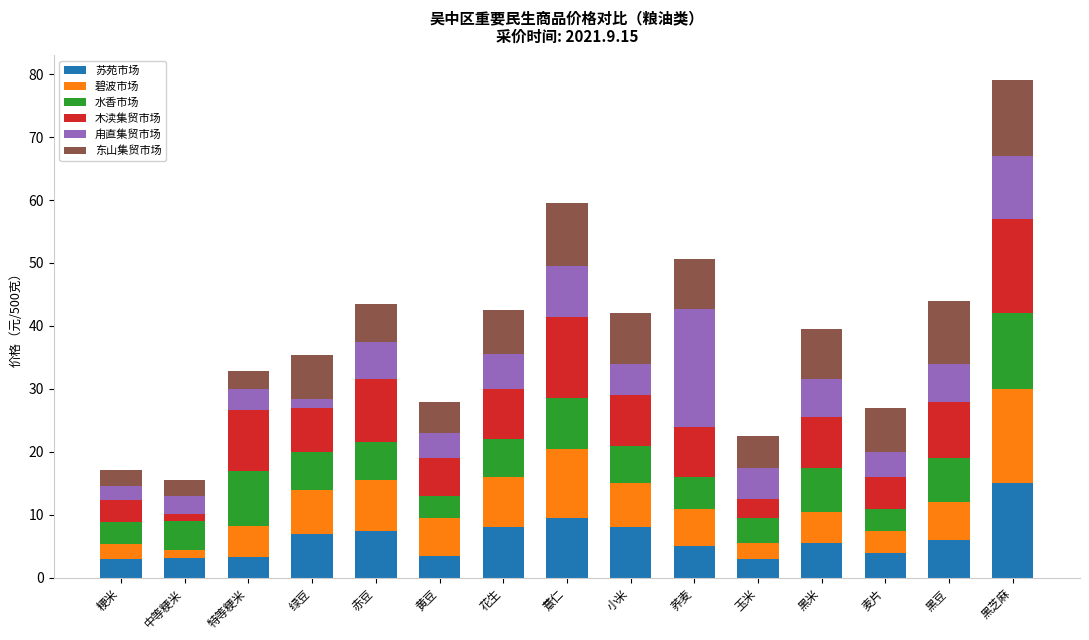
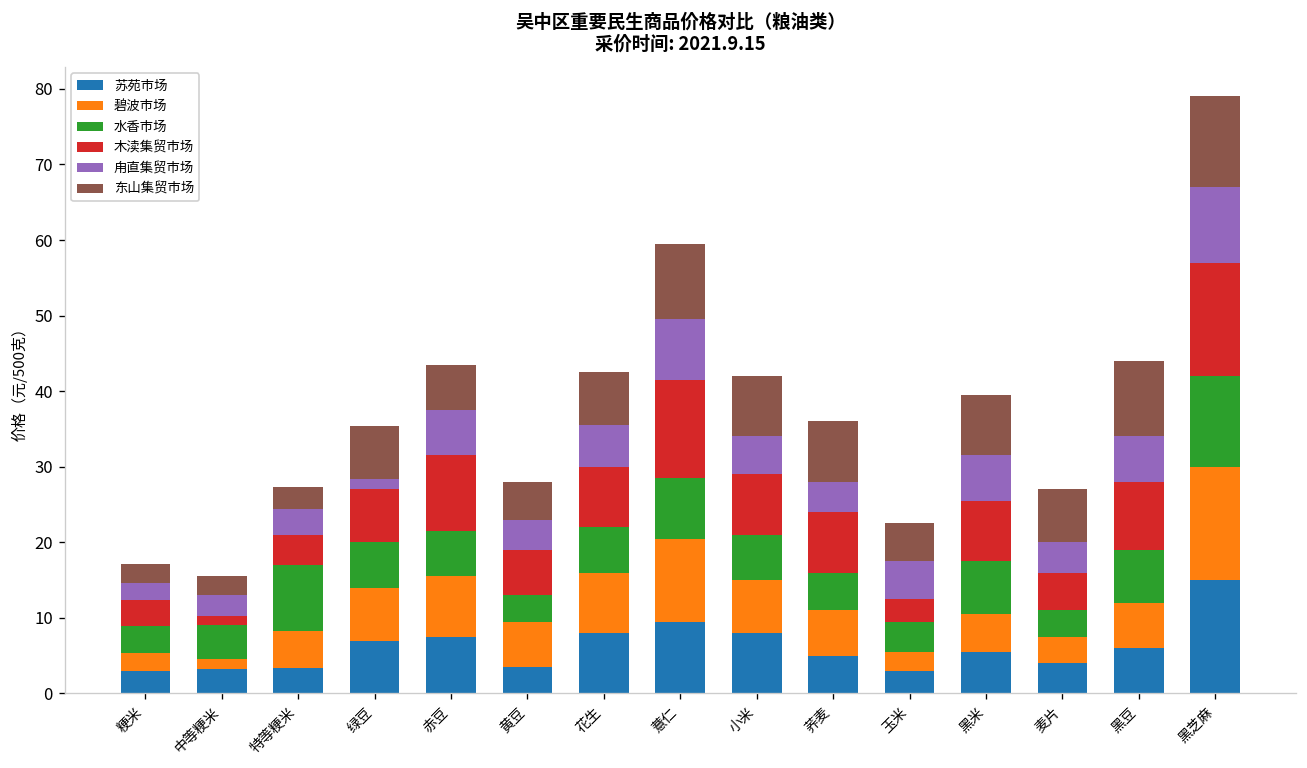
木渎集贸市场, 特等粳米: 10 -> 4
甪直集贸市场, 荞麦: 19 -> 4
